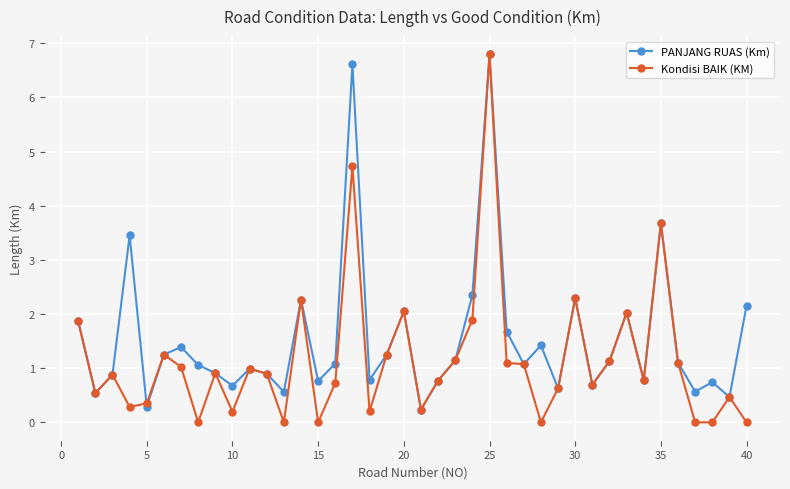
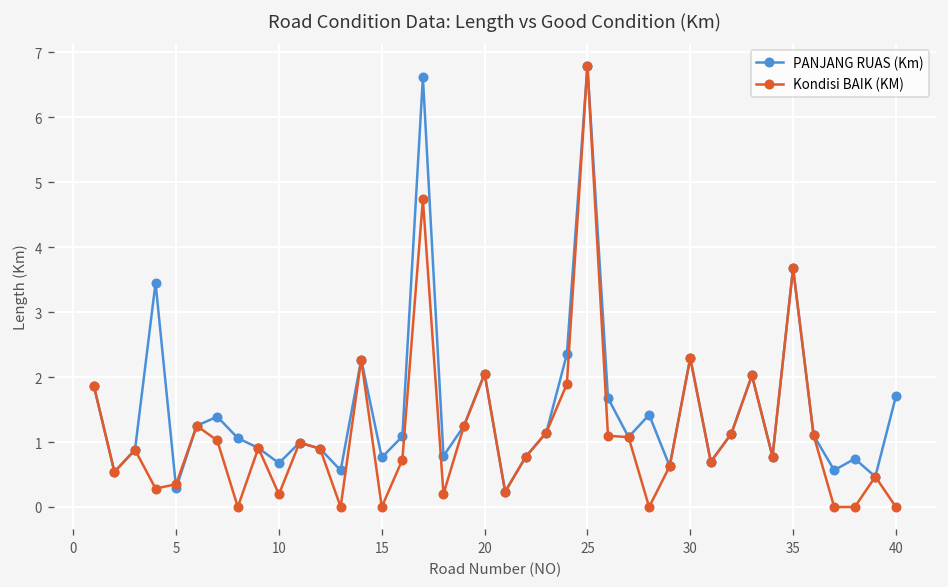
PANJANG RUAS (Km), 40: 2.2 -> 1.7
